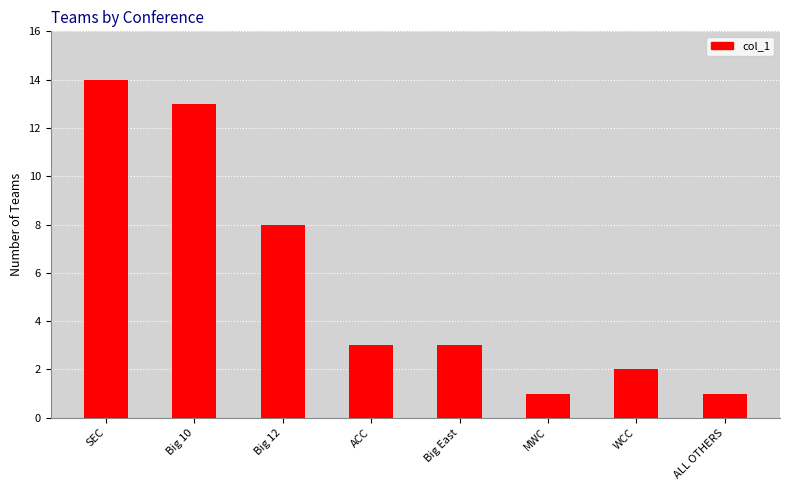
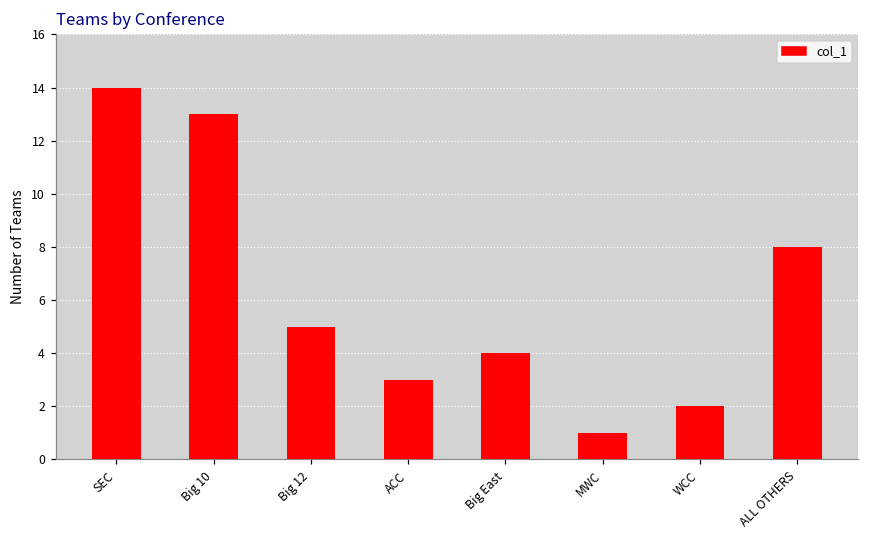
Big 12: 8 -> 5
Big East: 3 -> 4
ALL OTHERS: 1 -> 8
